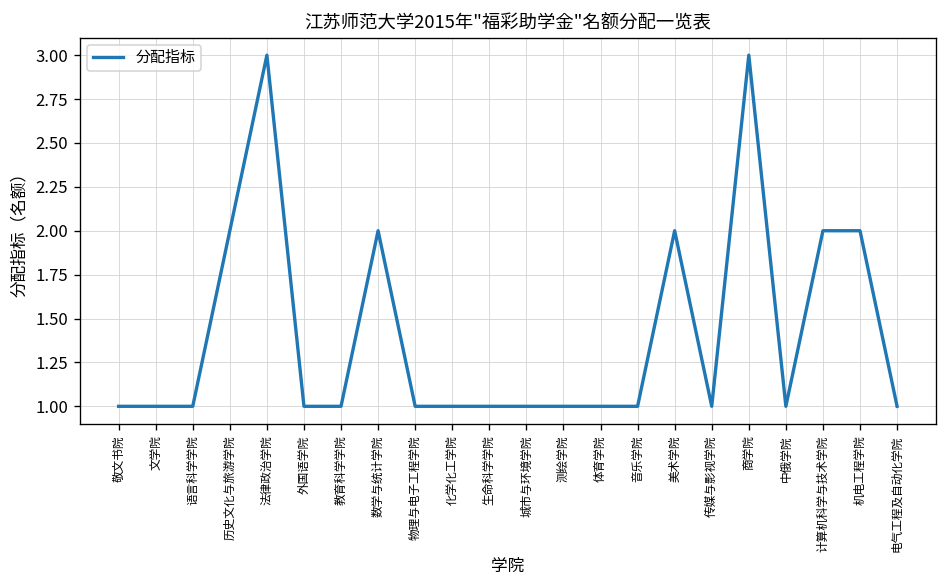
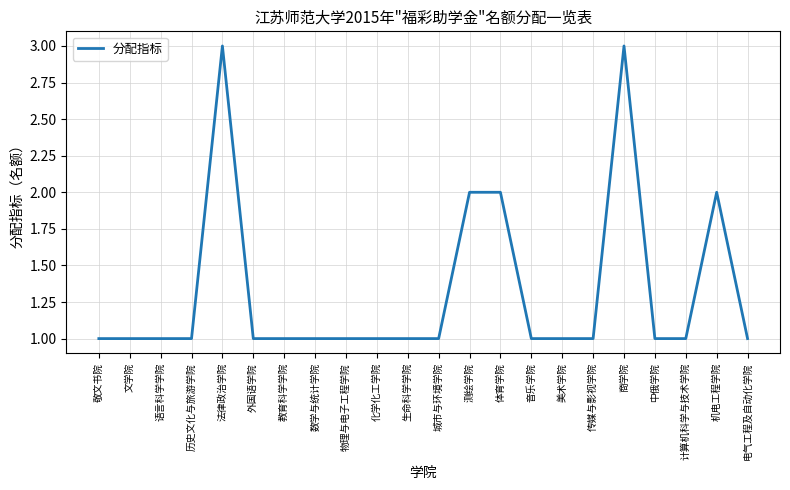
历史文化与旅游学院: 2 -> 1
数学与统计学院: 2 -> 1
测绘学院: 1 -> 2
体育学院: 1 -> 2
美术学院: 2 -> 1
计算机科学与技术学院: 2 -> 1
